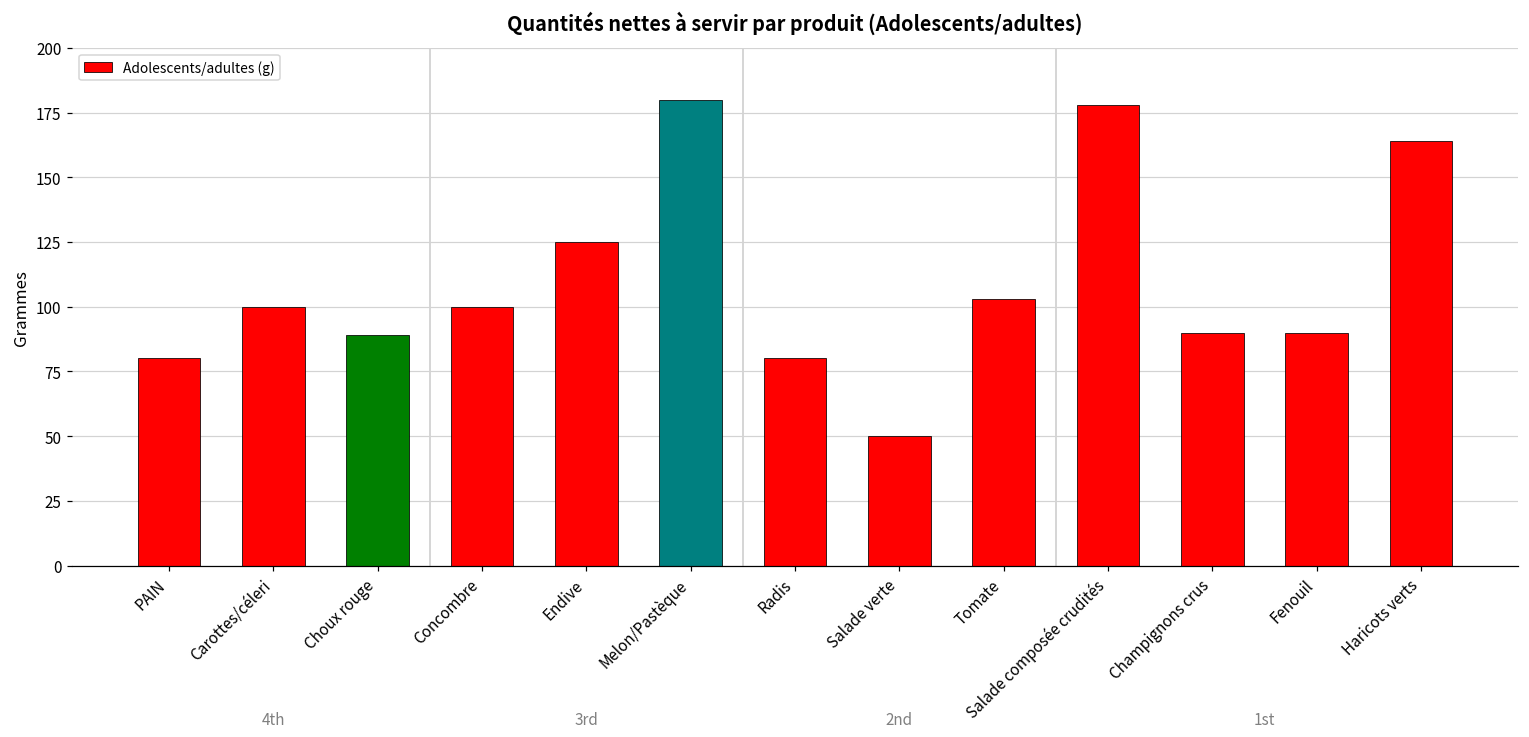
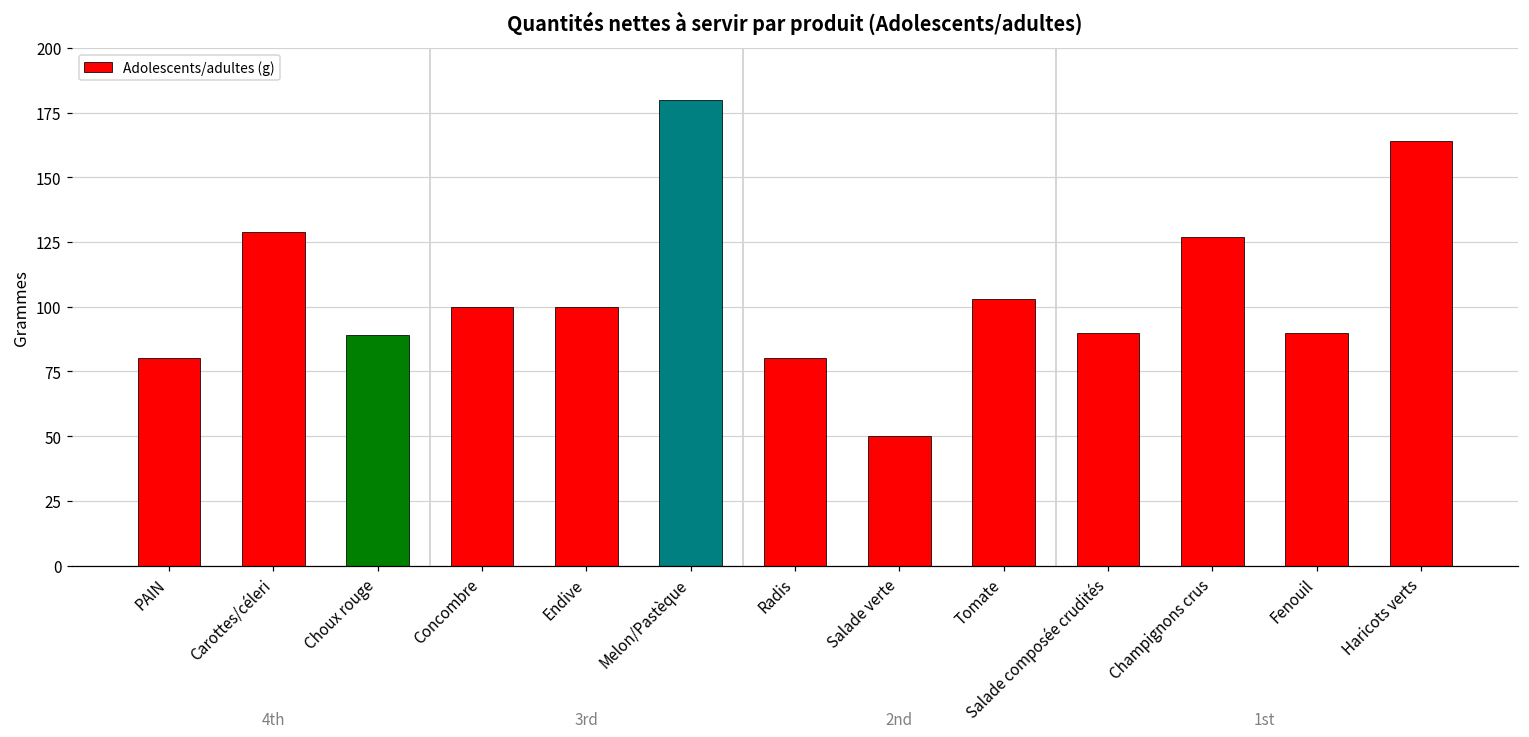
Carottes/céleri: 100 -> 129
Endive: 125 -> 100
Salade composée crudités: 178 -> 90
Champignons crus: 90 -> 127
